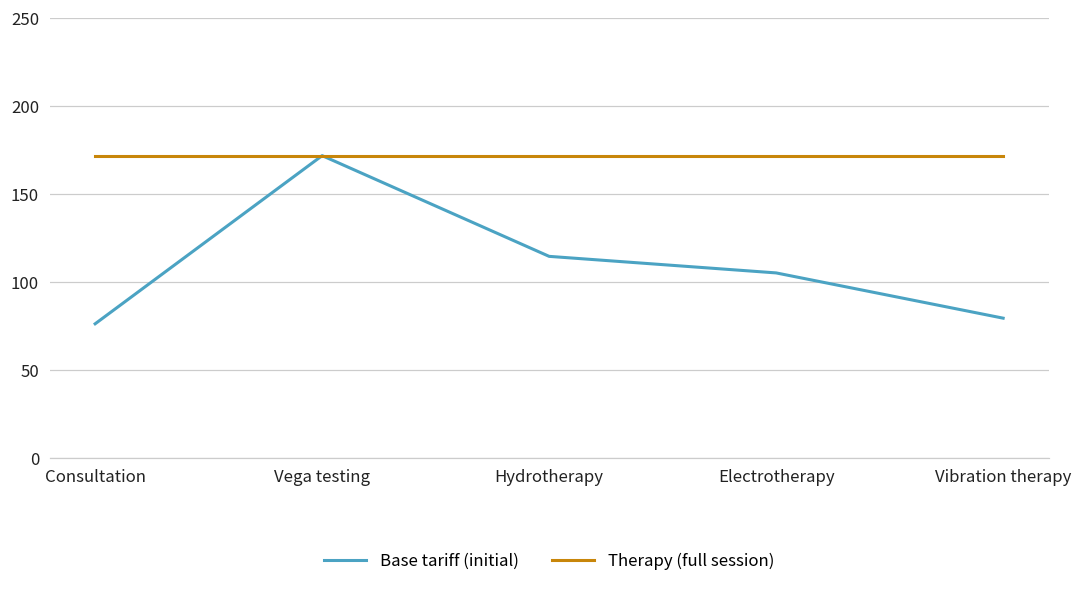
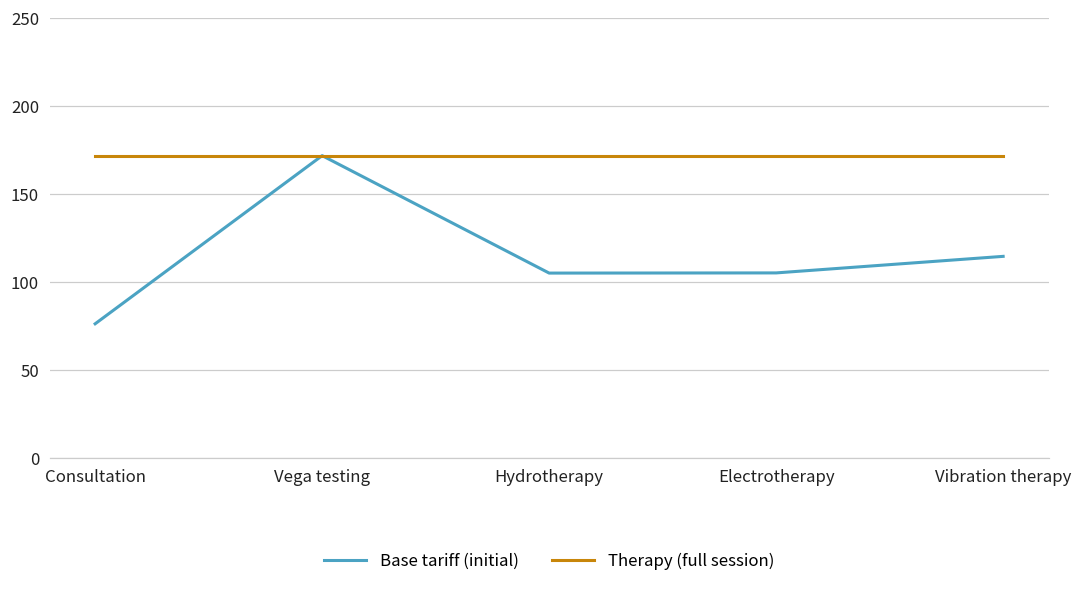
Base tariff (initial), Hydrotherapy: 115 -> 105
Base tariff (initial), Vibration therapy: 79 -> 115
